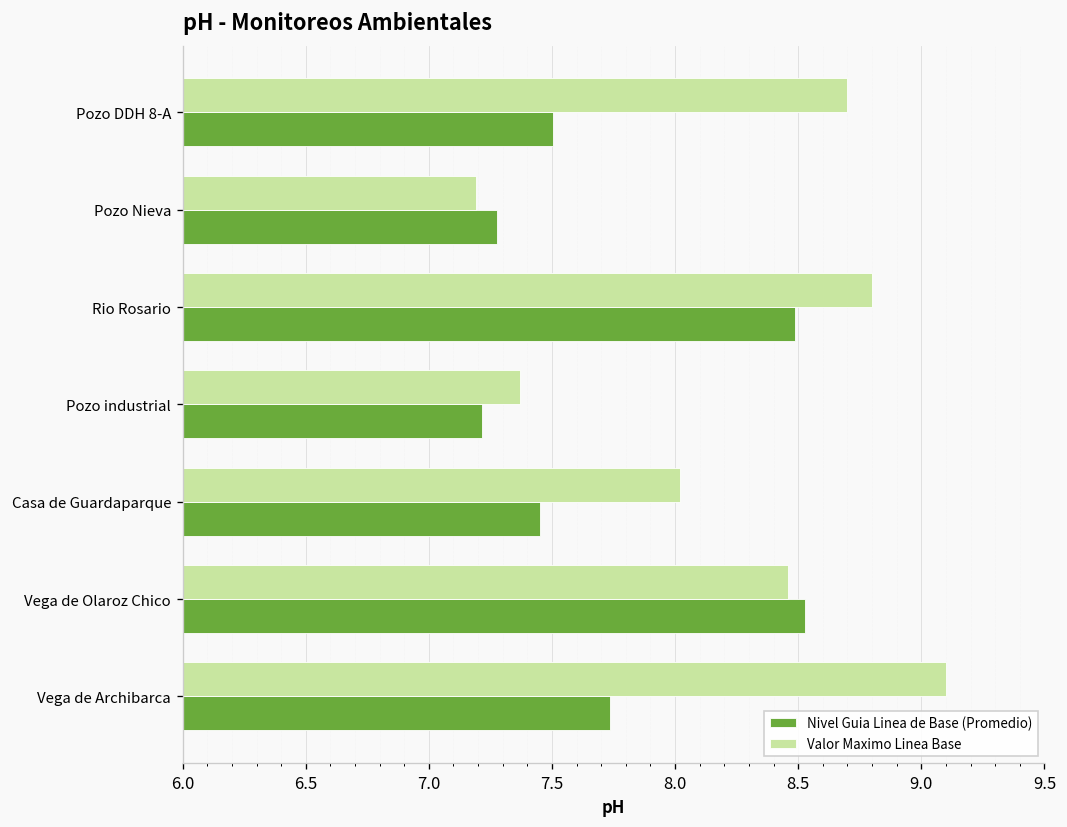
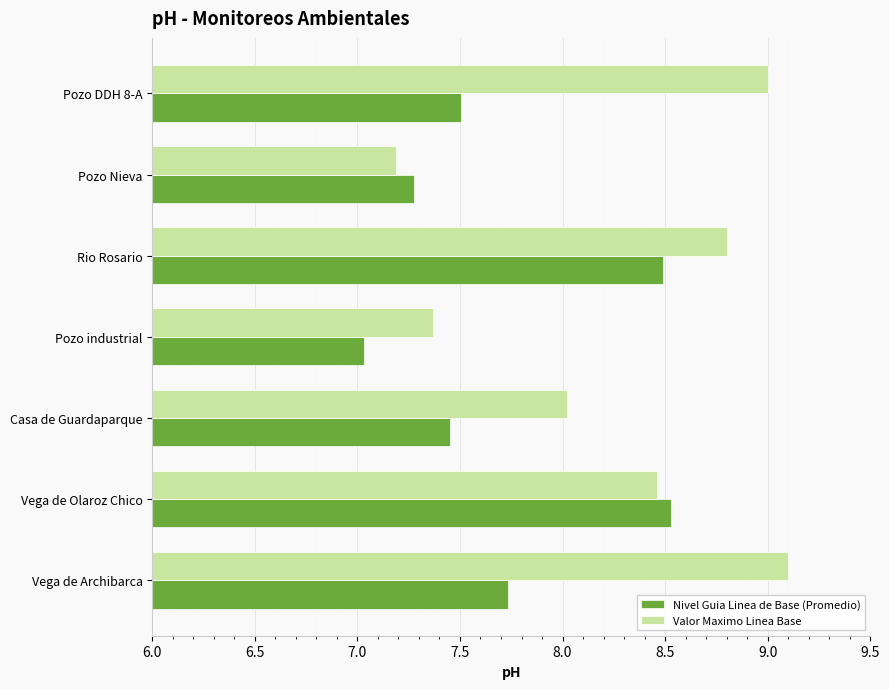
Valor Maximo Linea Base, Pozo DDH 8-A: 8.7 -> 9.0
Nivel Guia Linea de Base (Promedio), Pozo industrial: 7.22 -> 7.03
